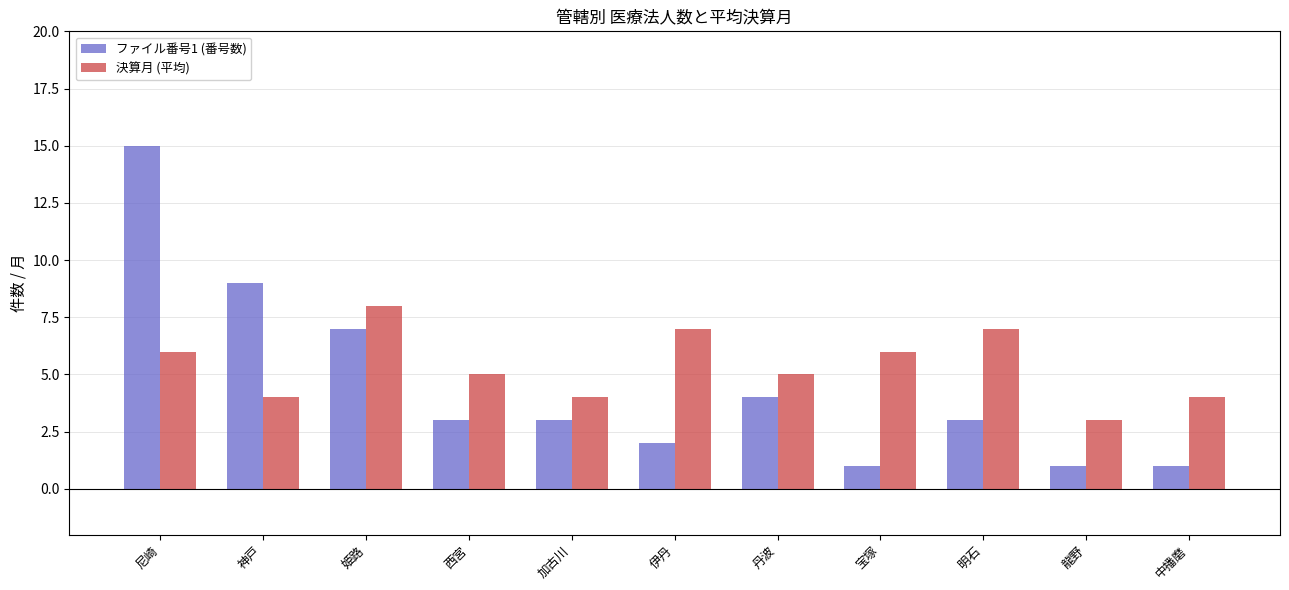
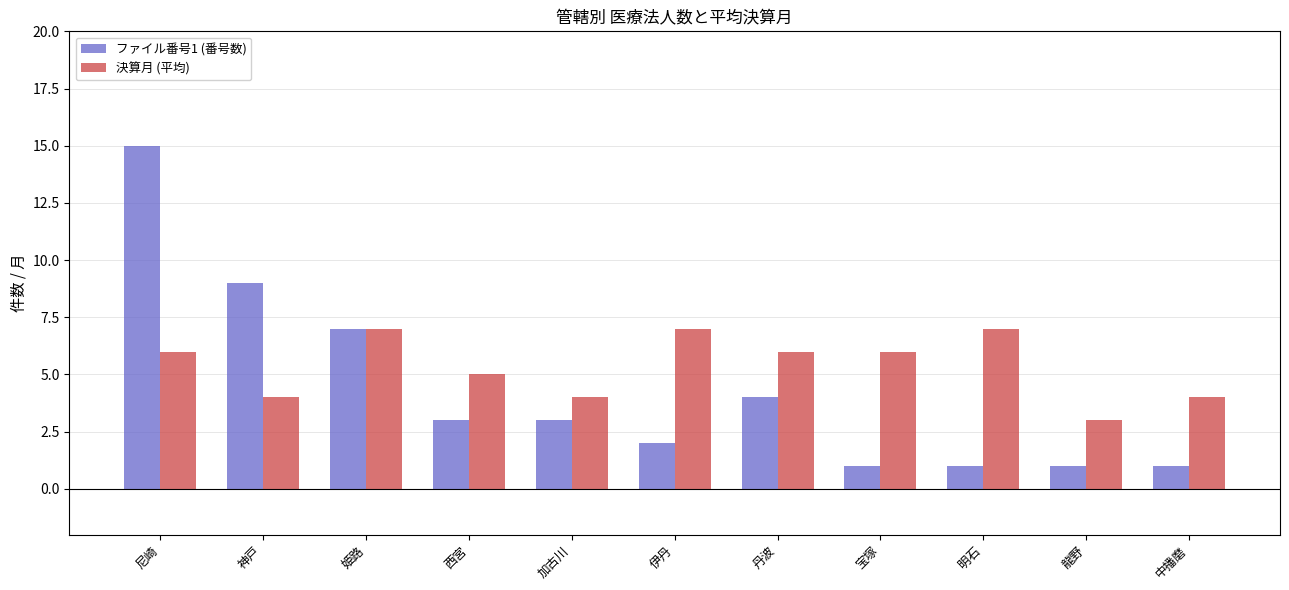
決算月 (平均), 姫路: 8 -> 7
決算月 (平均), 丹波: 5 -> 6
ファイル番号1 (番号数), 明石: 3 -> 1
